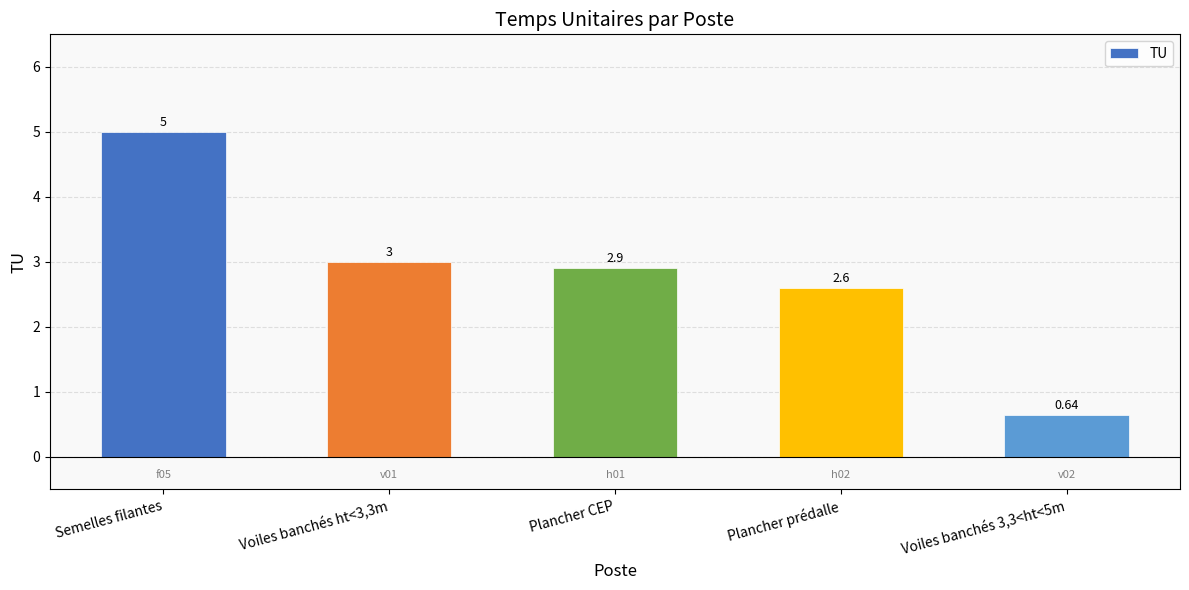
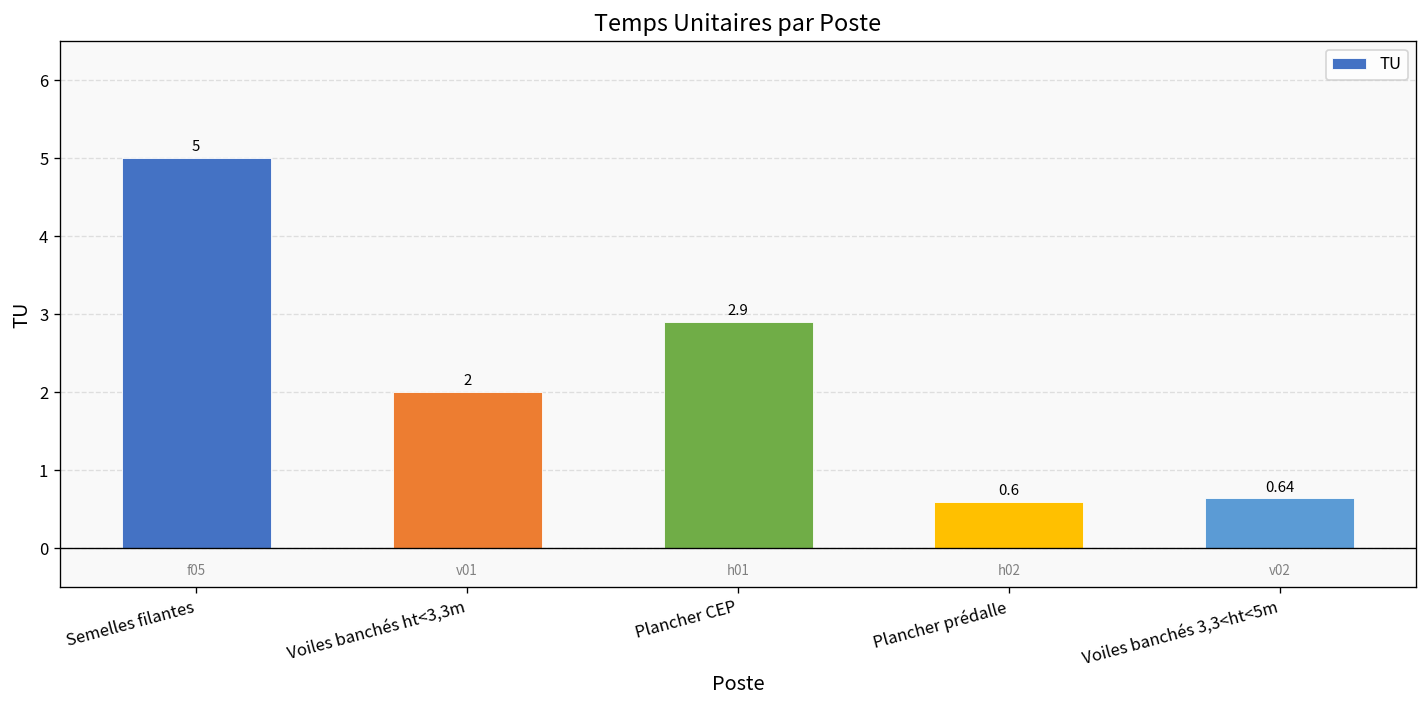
Voiles banchés ht<3,3m: 3 -> 2
Plancher prédalle: 2.6 -> 0.6
